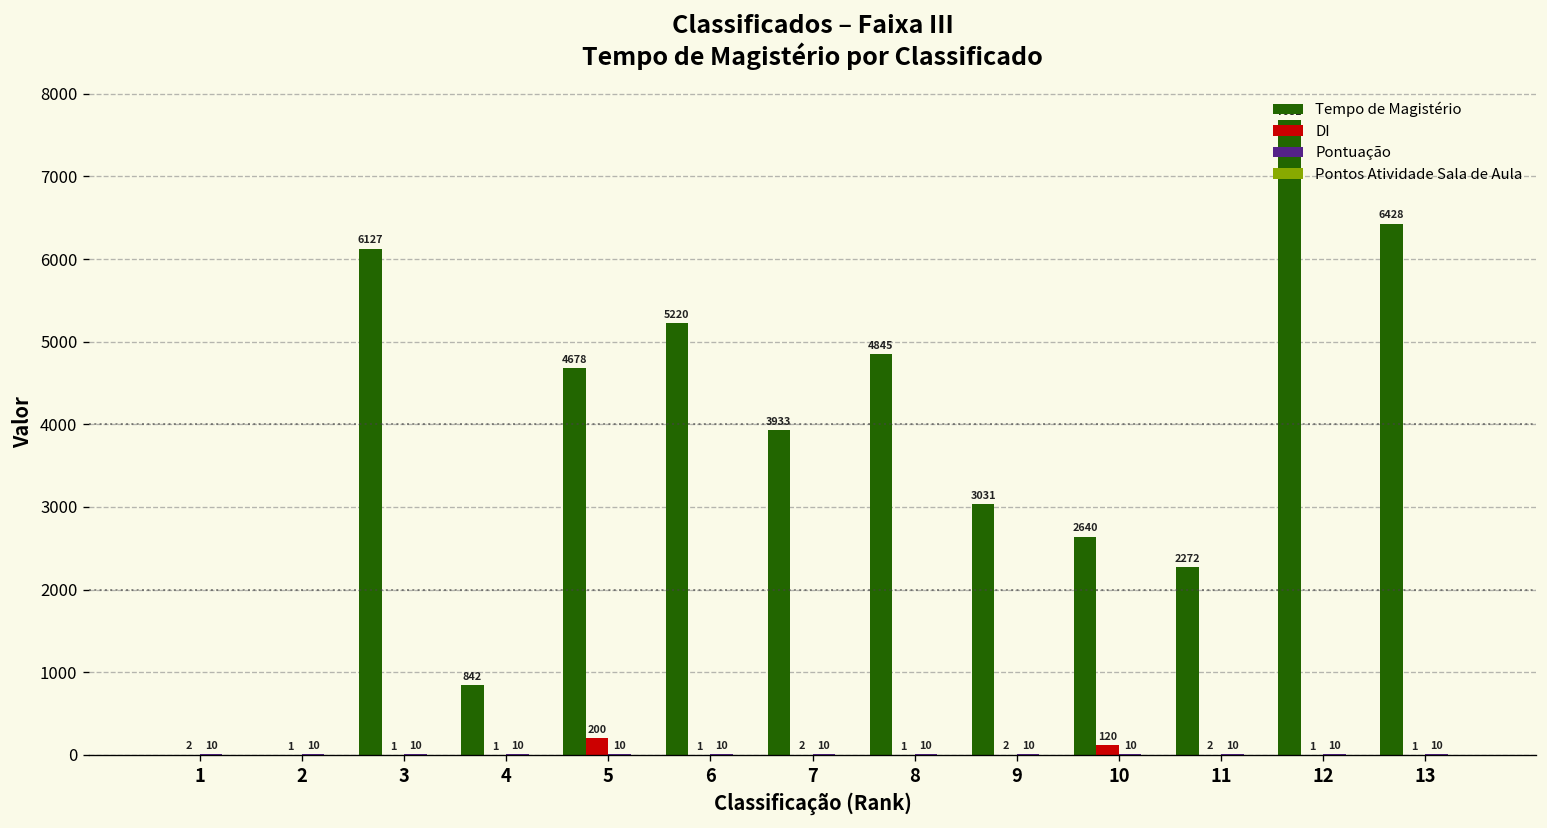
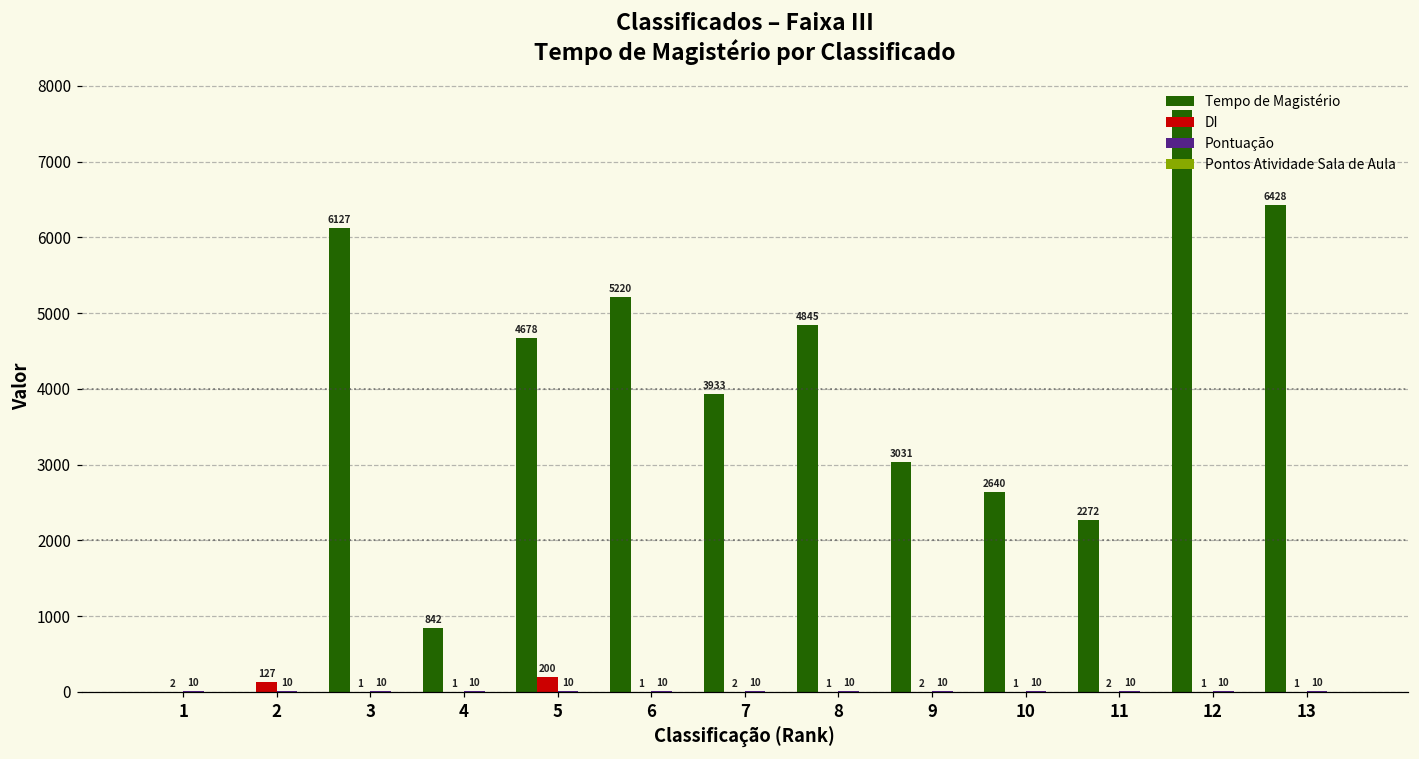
DI, 2: 1 -> 127
DI, 10: 120 -> 1
